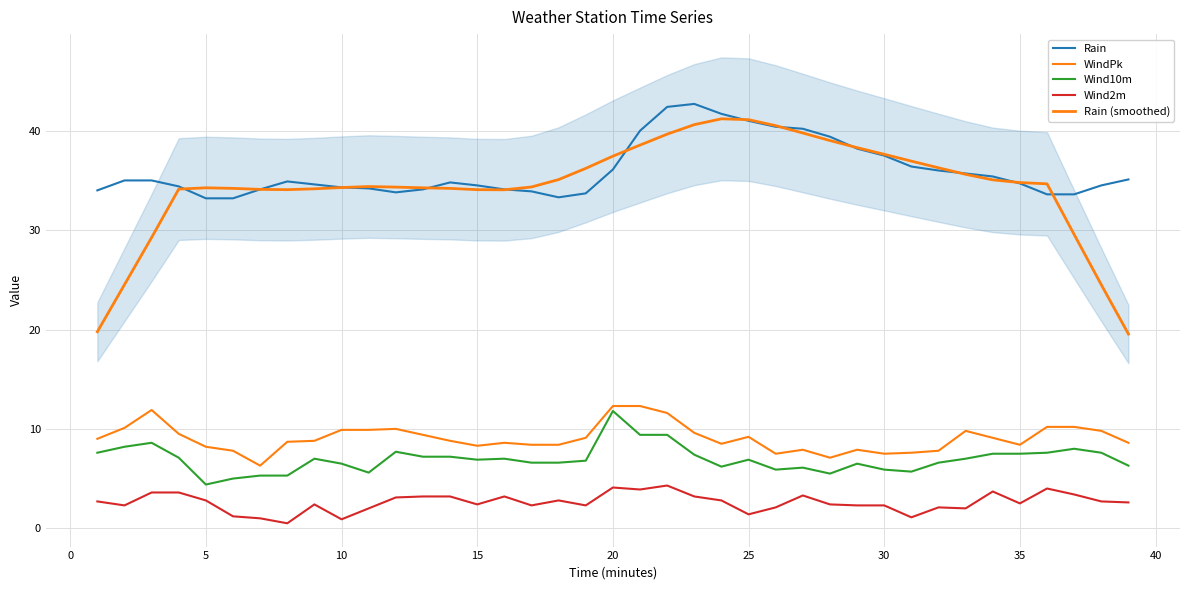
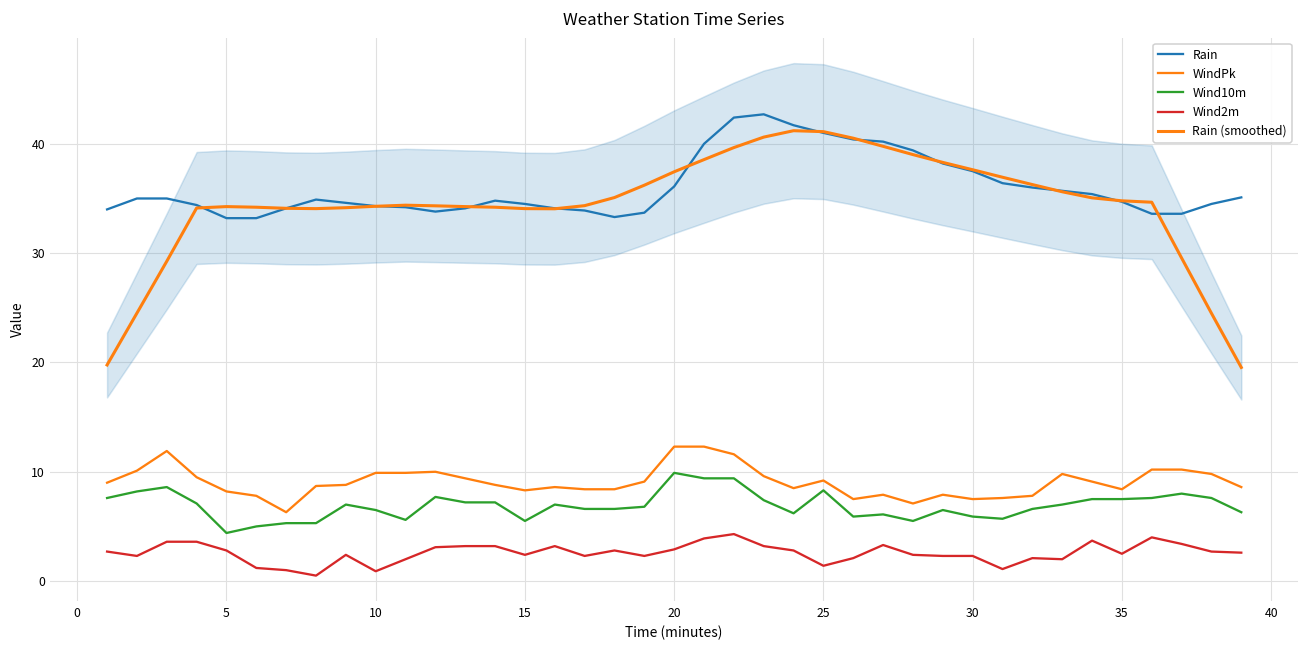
Wind10m, 15: 7 -> 6
Wind10m, 20: 12 -> 10
Wind2m, 20: 4 -> 3
Wind10m, 25: 7 -> 8
